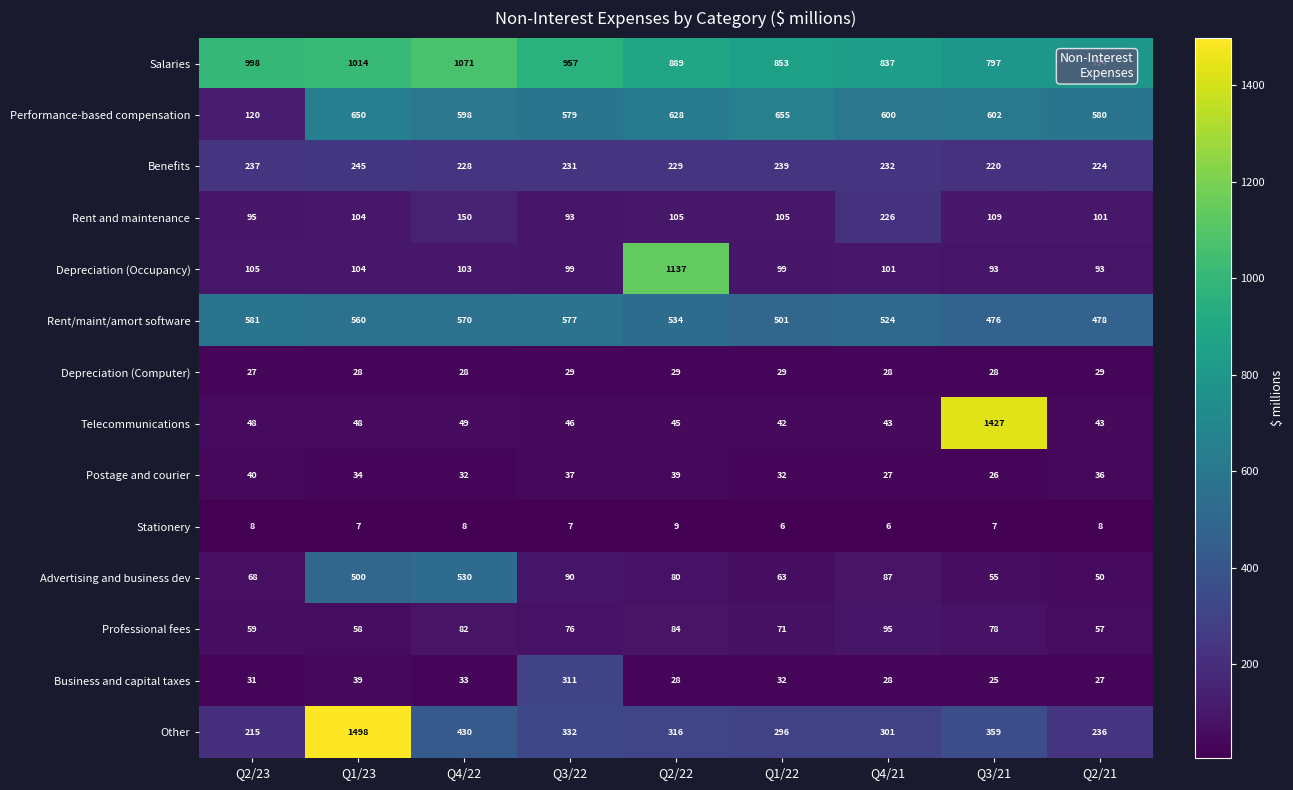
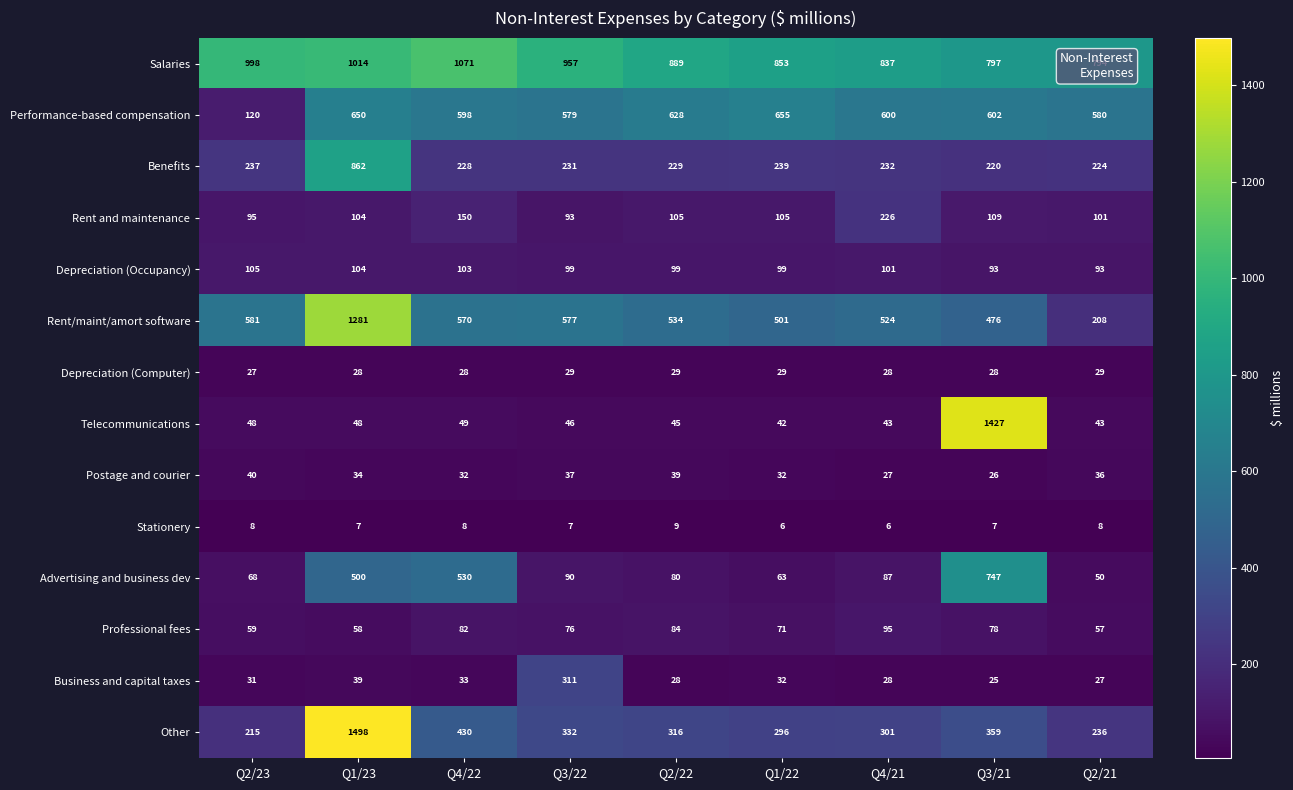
Benefits, Q1/23: 245 -> 862
Depreciation (Occupancy), Q2/22: 1137 -> 99
Rent/maint/amort software, Q1/23: 560 -> 1281
Rent/maint/amort software, Q2/21: 478 -> 208
Advertising and business dev, Q3/21: 55 -> 747
